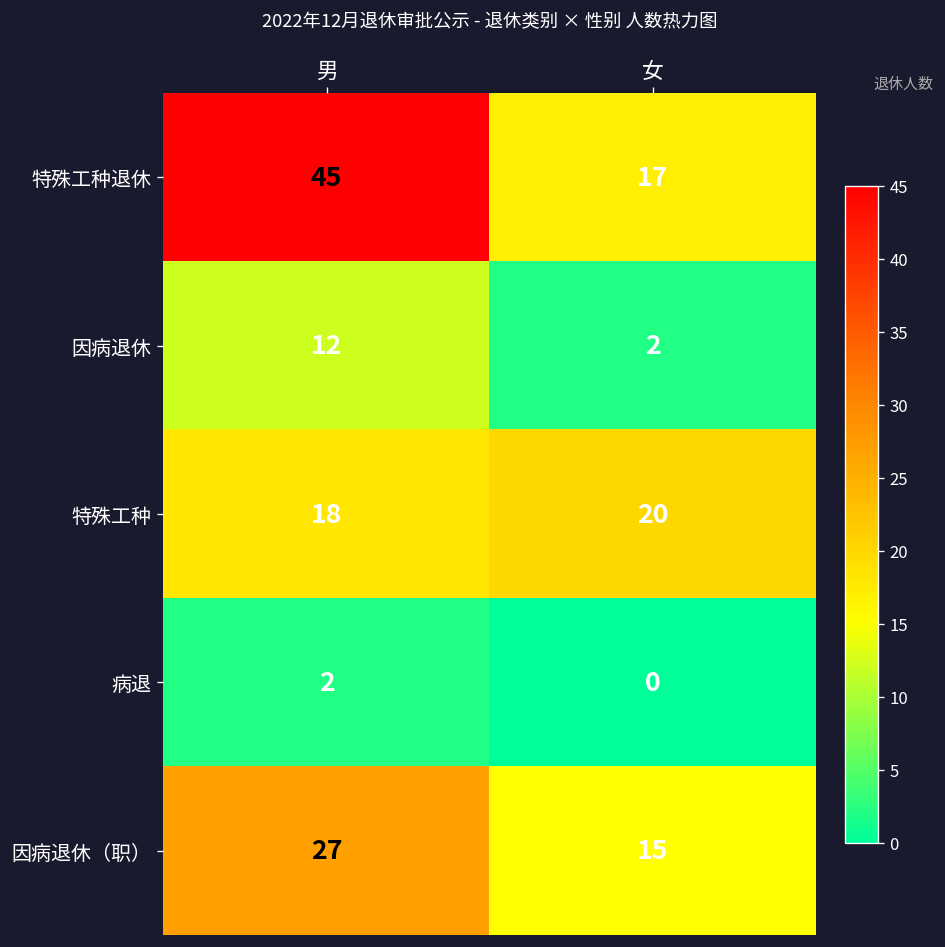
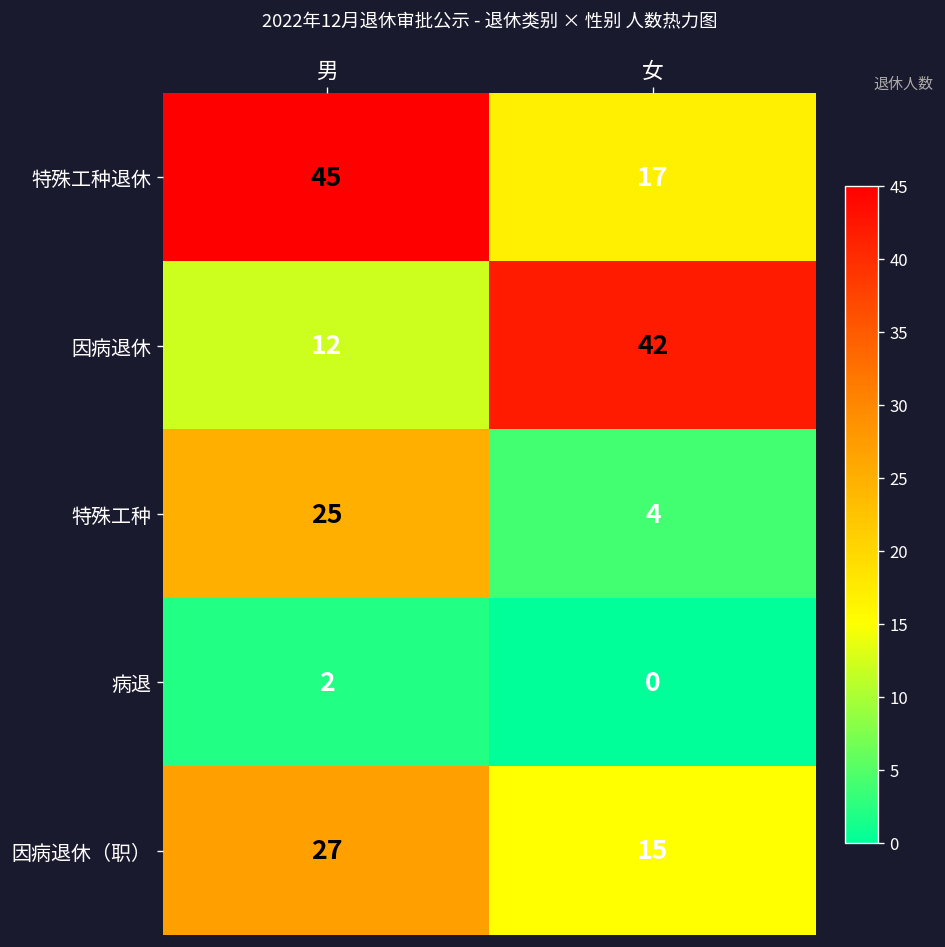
因病退休, 女: 2 -> 42
特殊工种, 男: 18 -> 25
特殊工种, 女: 20 -> 4
